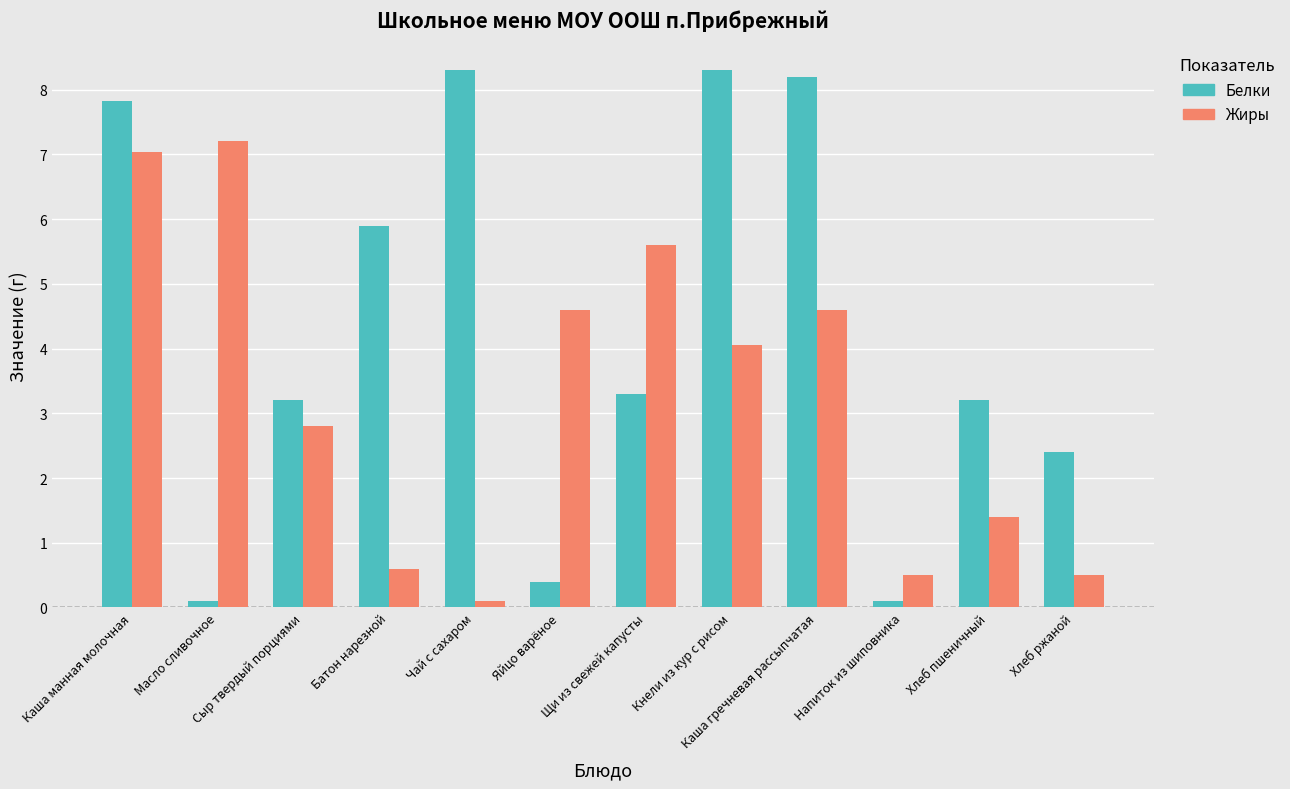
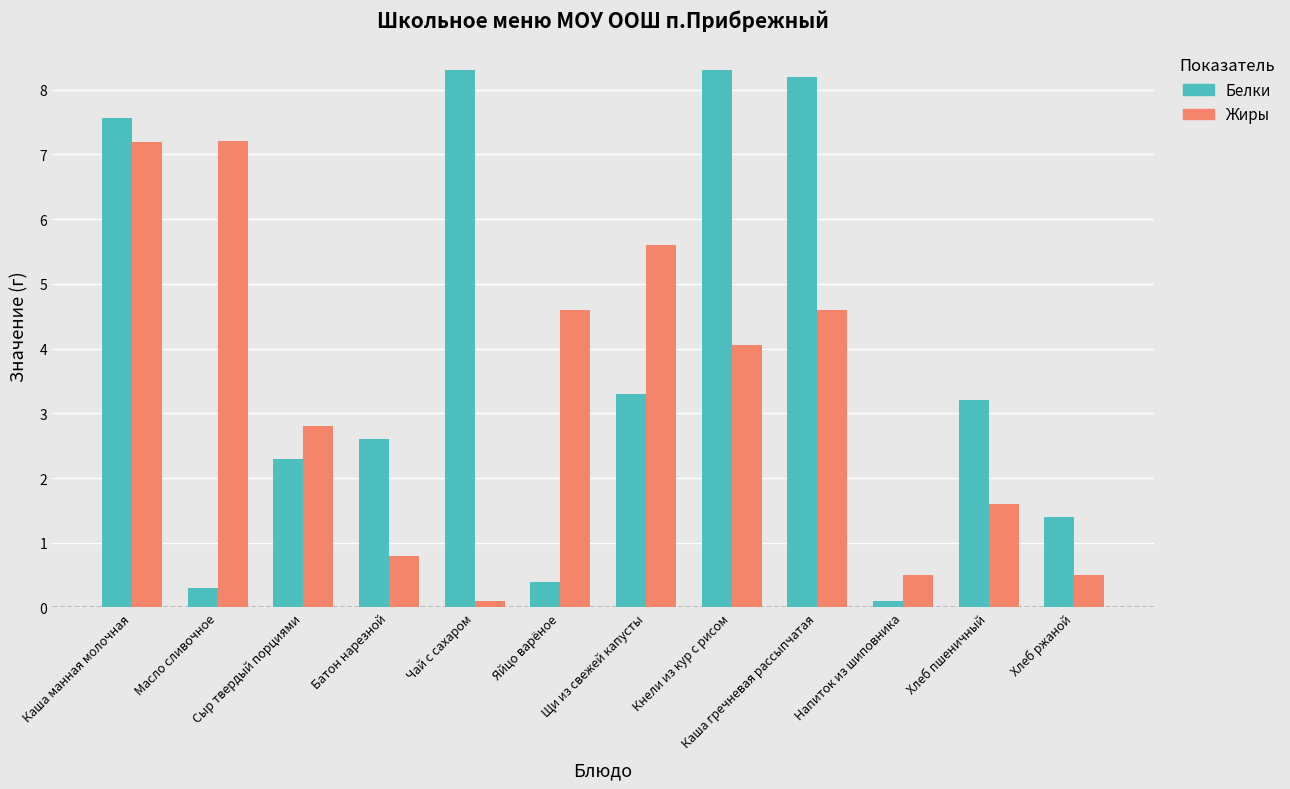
Белки, Каша манная молочная: 7.8 -> 7.6
Жиры, Каша манная молочная: 7.0 -> 7.2
Белки, Масло сливочное: 0.1 -> 0.3
Белки, Сыр твердый порциями: 3.2 -> 2.3
Белки, Батон нарезной: 5.9 -> 2.6
Жиры, Батон нарезной: 0.6 -> 0.8
Жиры, Хлеб пшеничный: 1.4 -> 1.6
Белки, Хлеб ржаной: 2.4 -> 1.4
